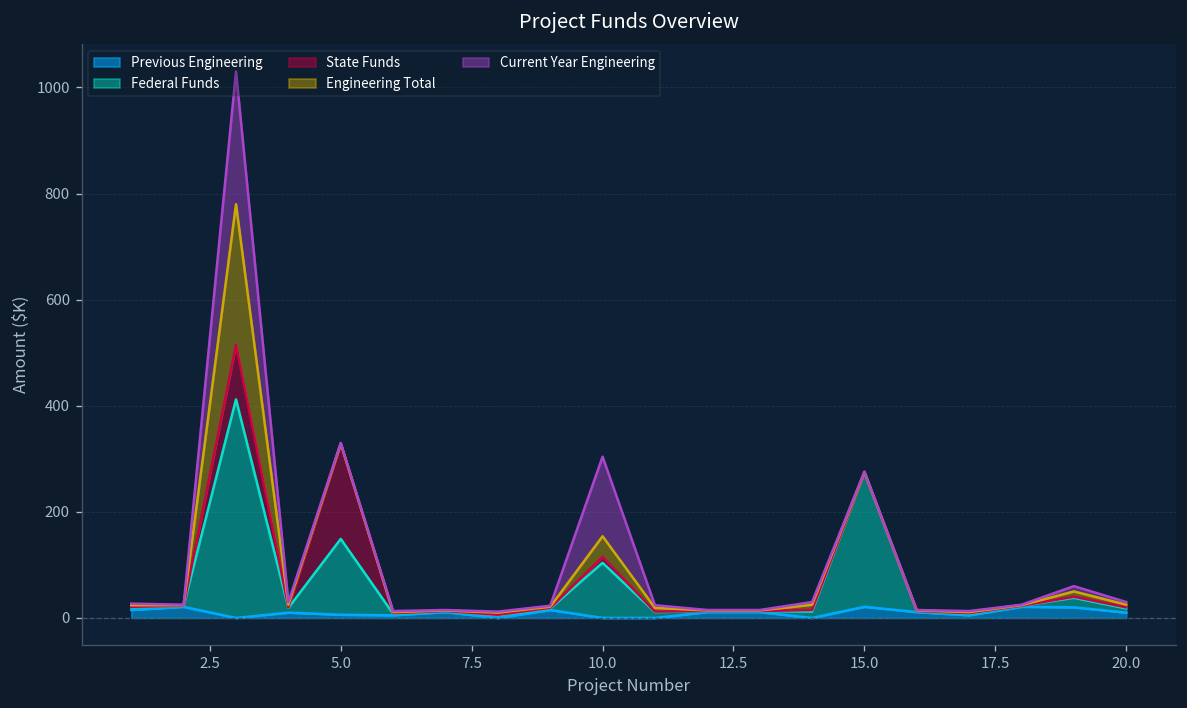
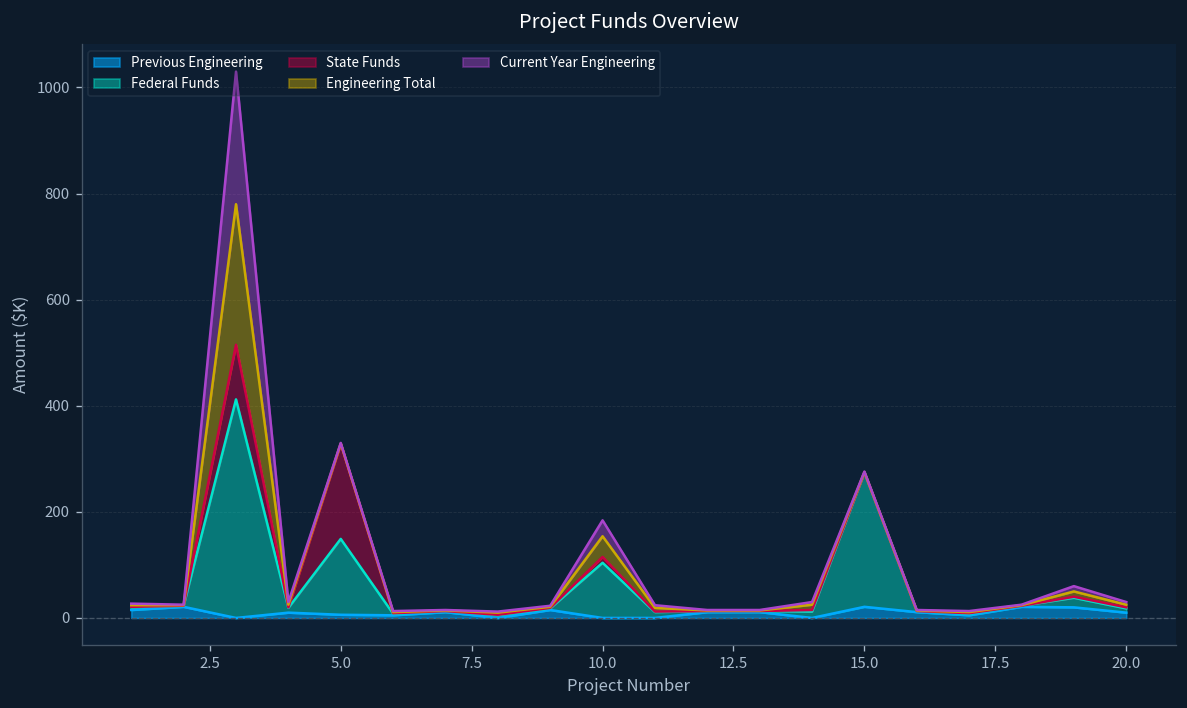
Current Year Engineering, 10.0: 150 -> 30
